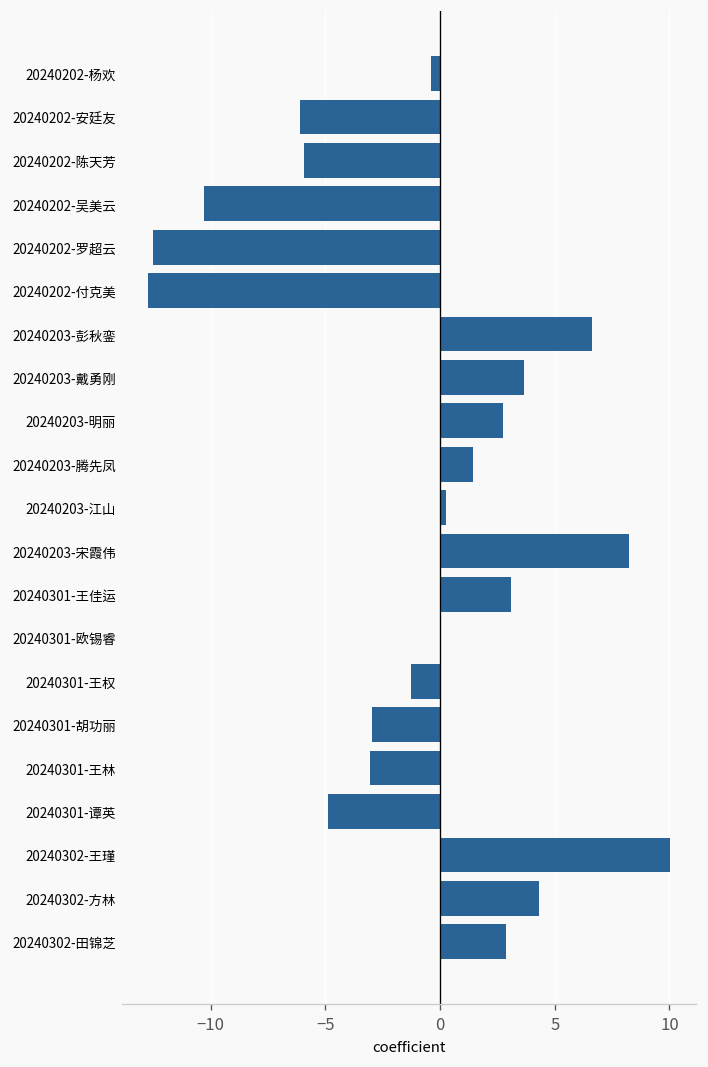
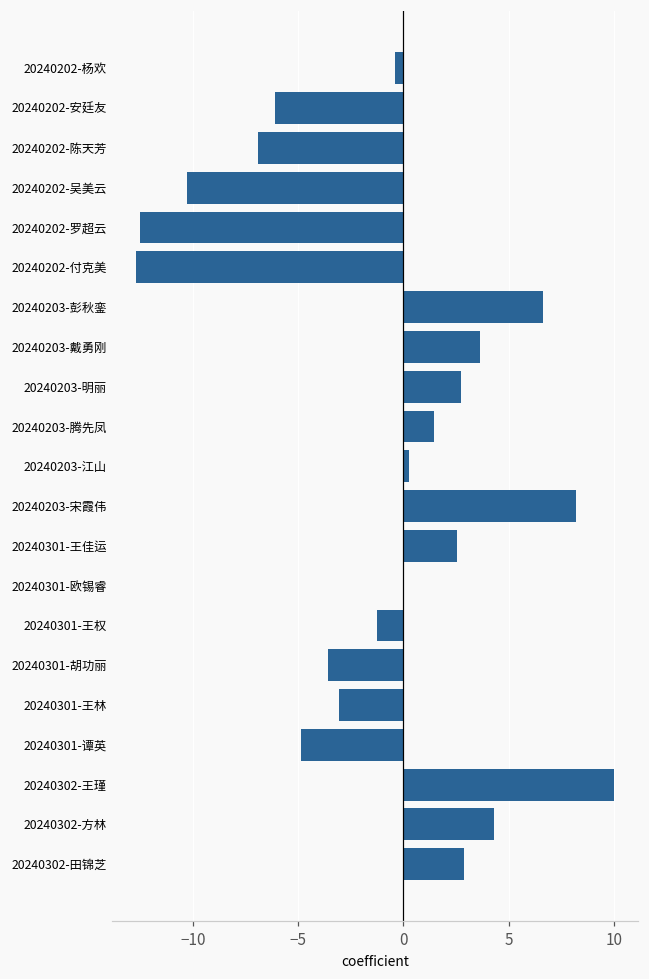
20240202-陈天芳: -5.9 -> -6.9
20240301-王佳运: 3.1 -> 2.6
20240301-胡功丽: -3.0 -> -3.6
